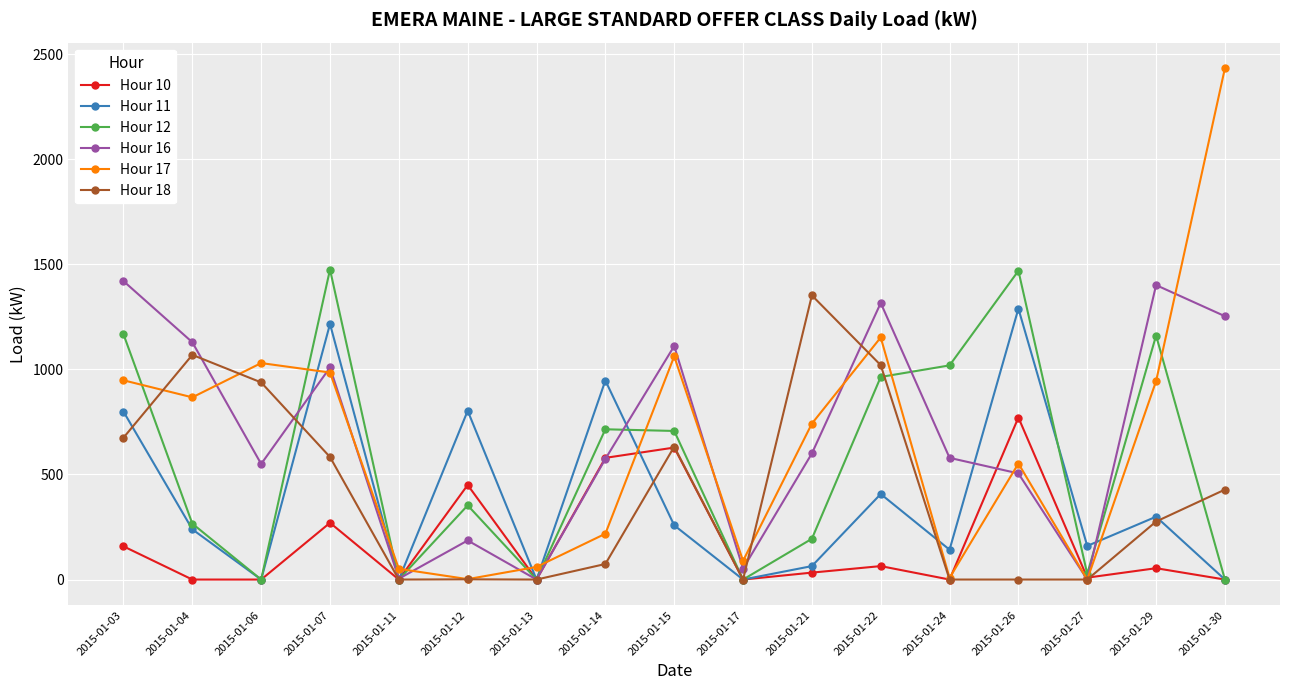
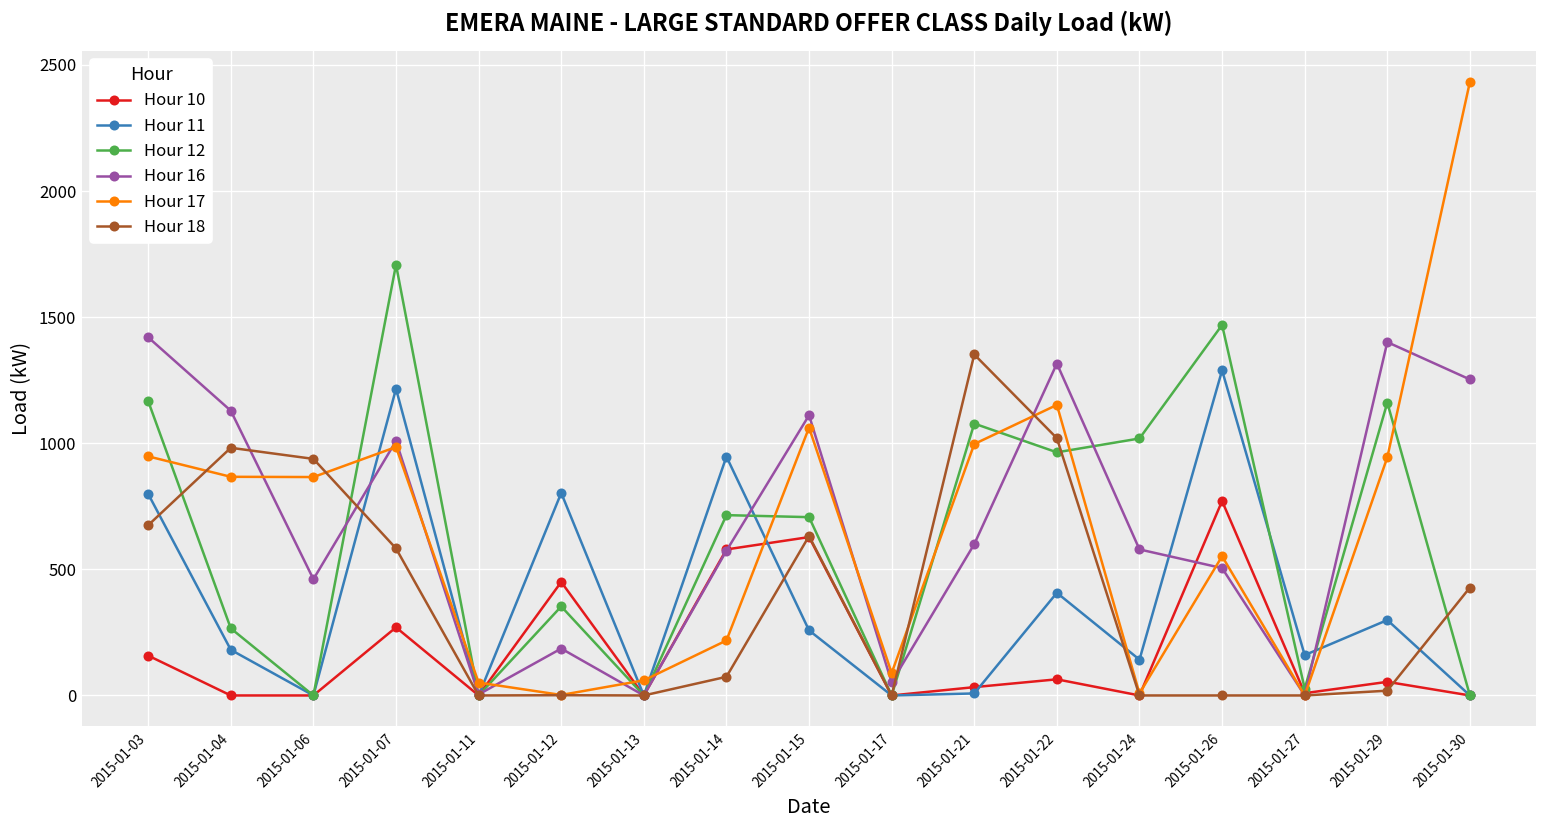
Hour 11, 2015-01-04: 240 -> 180
Hour 18, 2015-01-04: 1070 -> 980
Hour 16, 2015-01-06: 550 -> 460
Hour 17, 2015-01-06: 1030 -> 870
Hour 12, 2015-01-07: 1480 -> 1710
Hour 11, 2015-01-21: 60 -> 10
Hour 12, 2015-01-21: 190 -> 1080
Hour 17, 2015-01-21: 740 -> 1000
Hour 18, 2015-01-29: 280 -> 20
